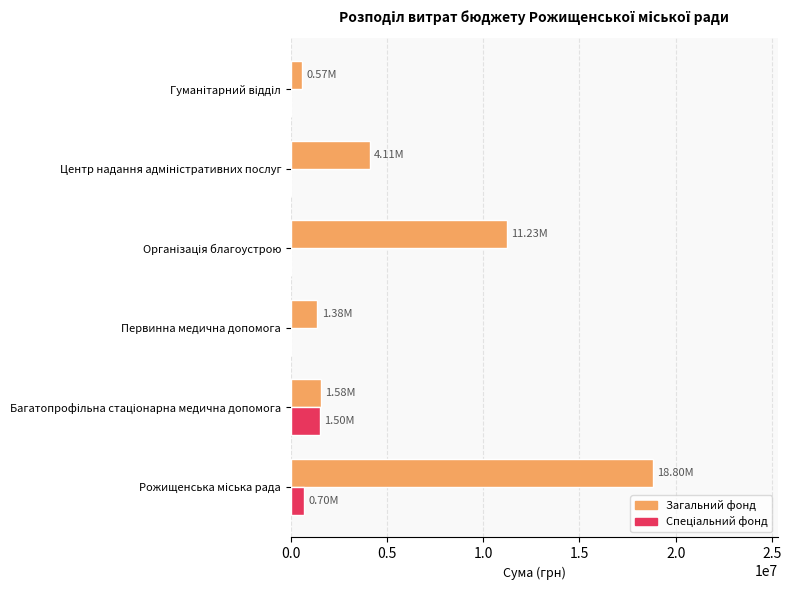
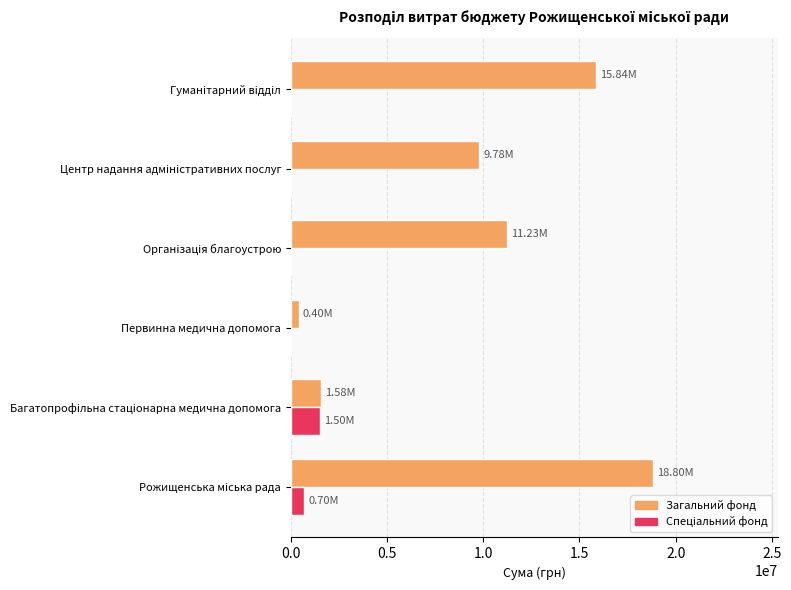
Загальний фонд, Гуманітарний відділ: 0.57M -> 15.84M
Загальний фонд, Центр надання адміністративних послуг: 4.11M -> 9.78M
Загальний фонд, Первинна медична допомога: 1.38M -> 0.40M
